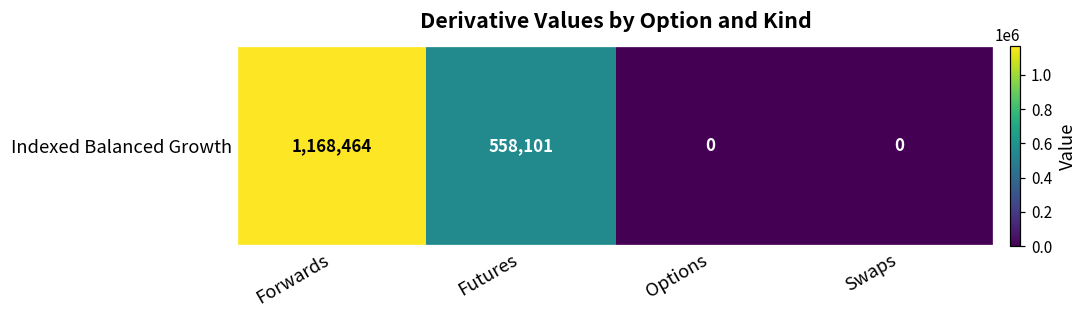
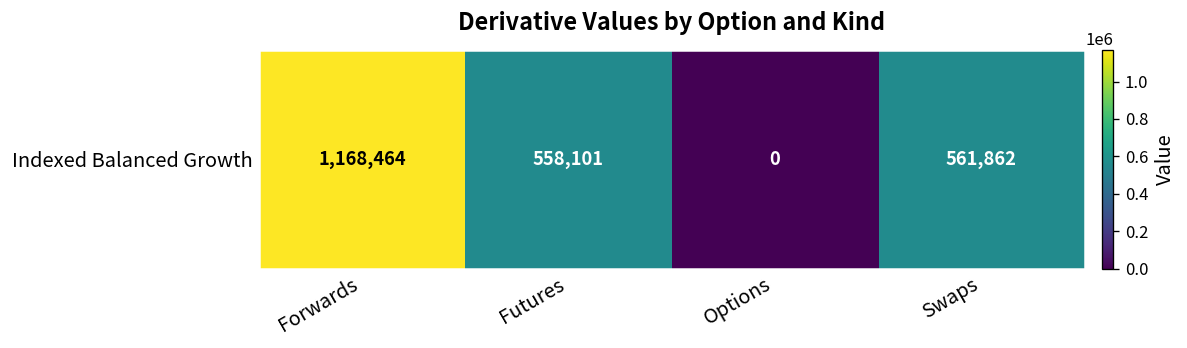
Indexed Balanced Growth, Swaps: 0 -> 561,862
